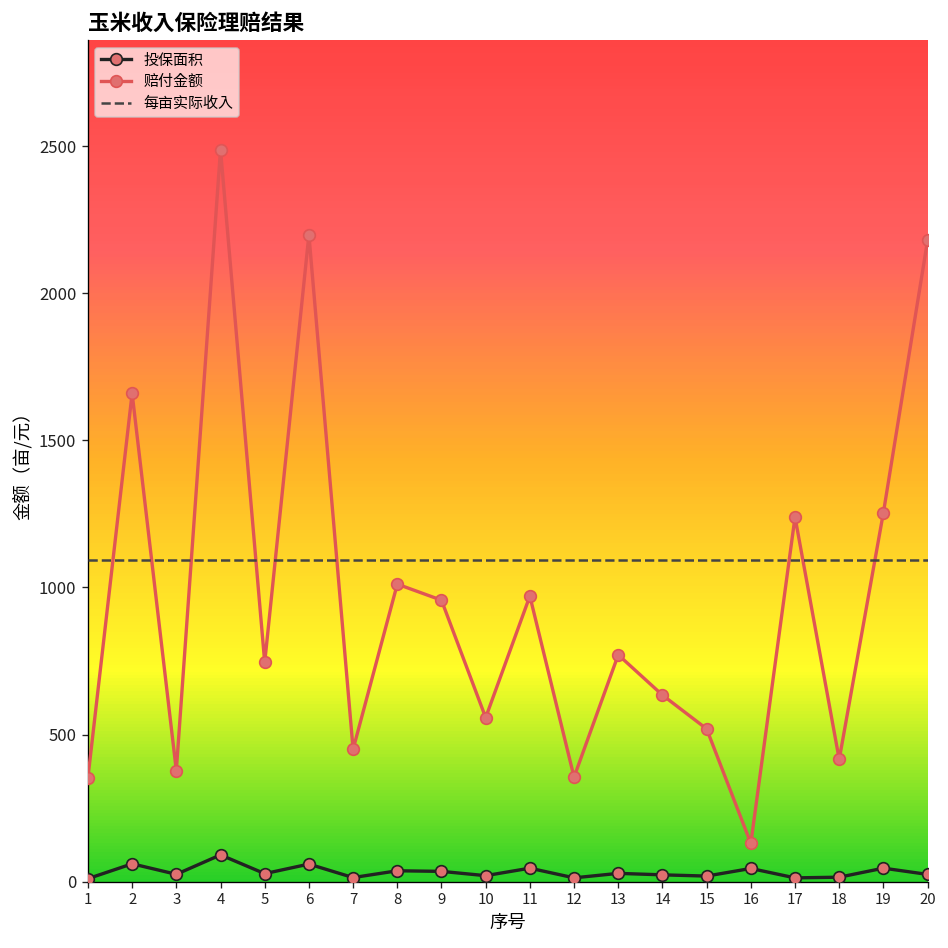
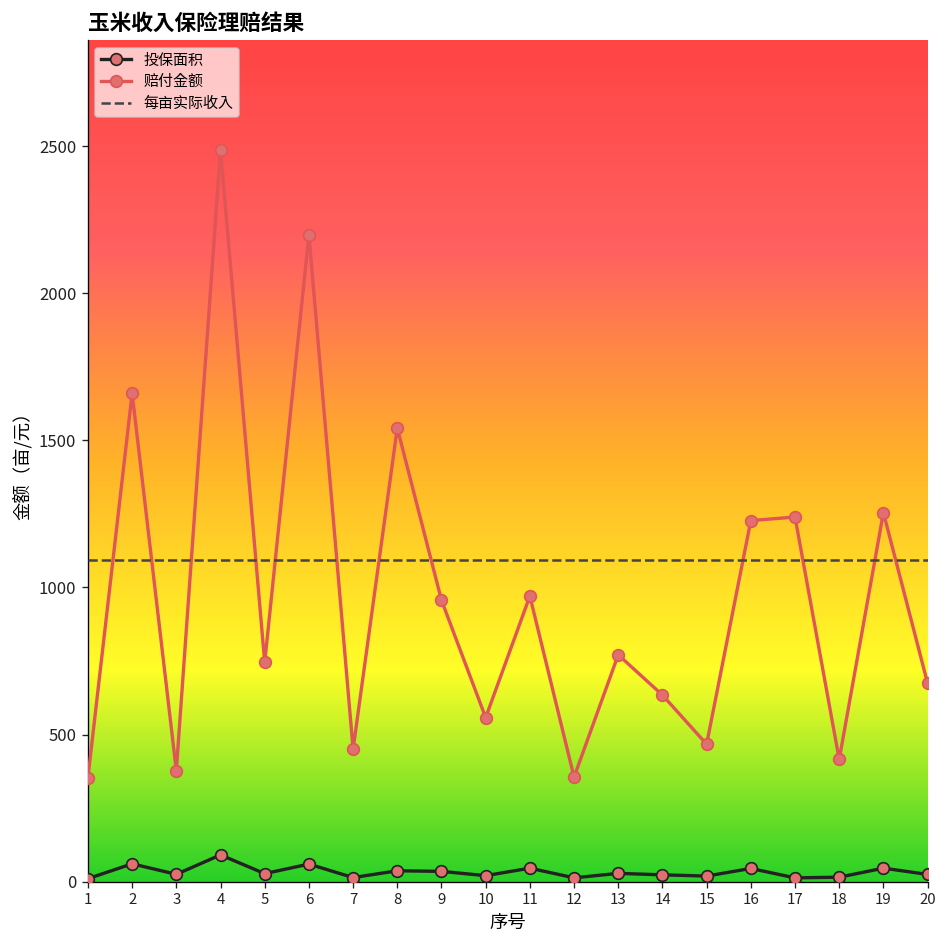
赔付金额, 8: 1010 -> 1540
赔付金额, 15: 520 -> 470
赔付金额, 16: 130 -> 1230
赔付金额, 20: 2180 -> 670
